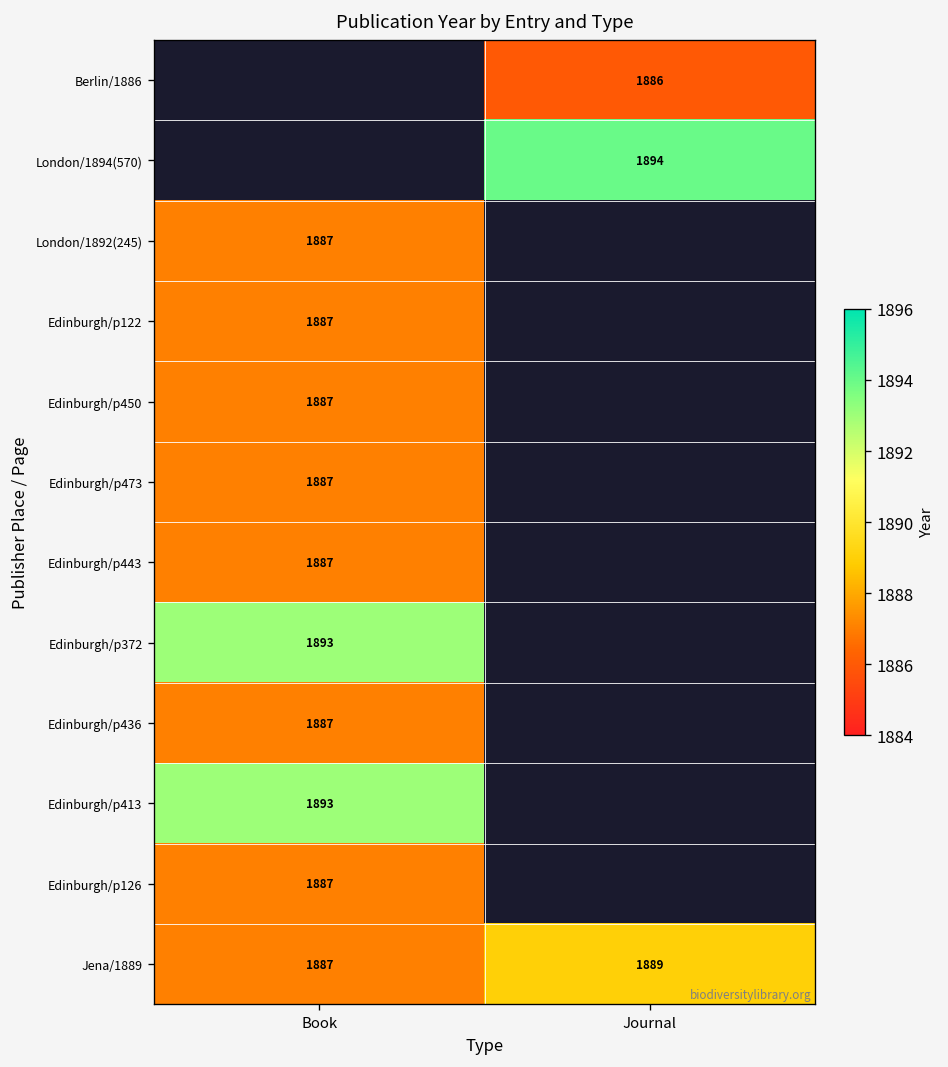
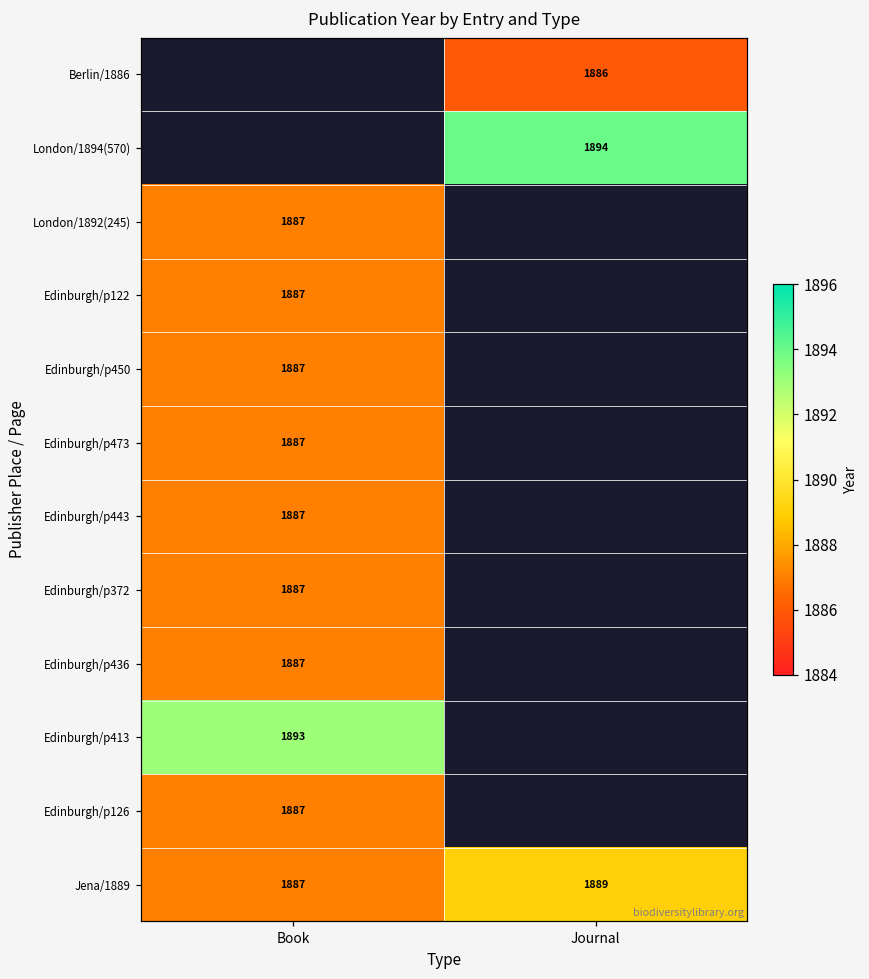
Edinburgh/p372, Book: 1893 -> 1887
